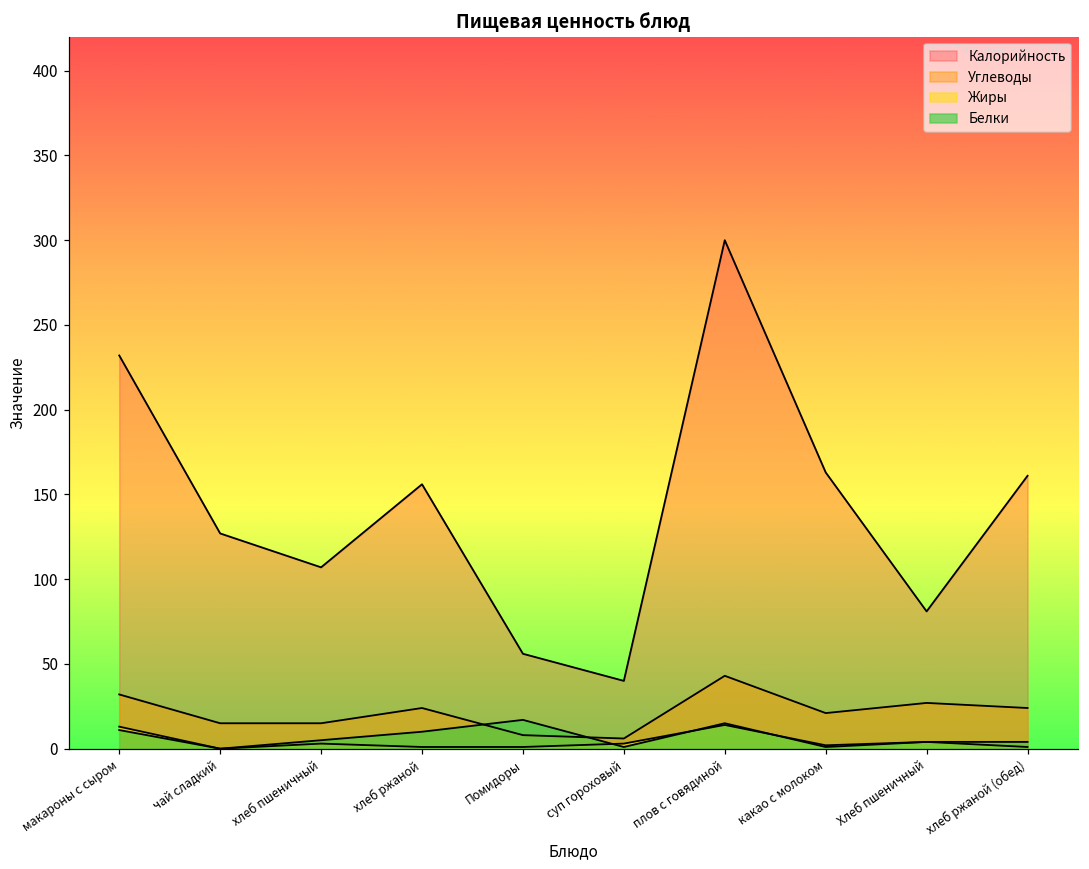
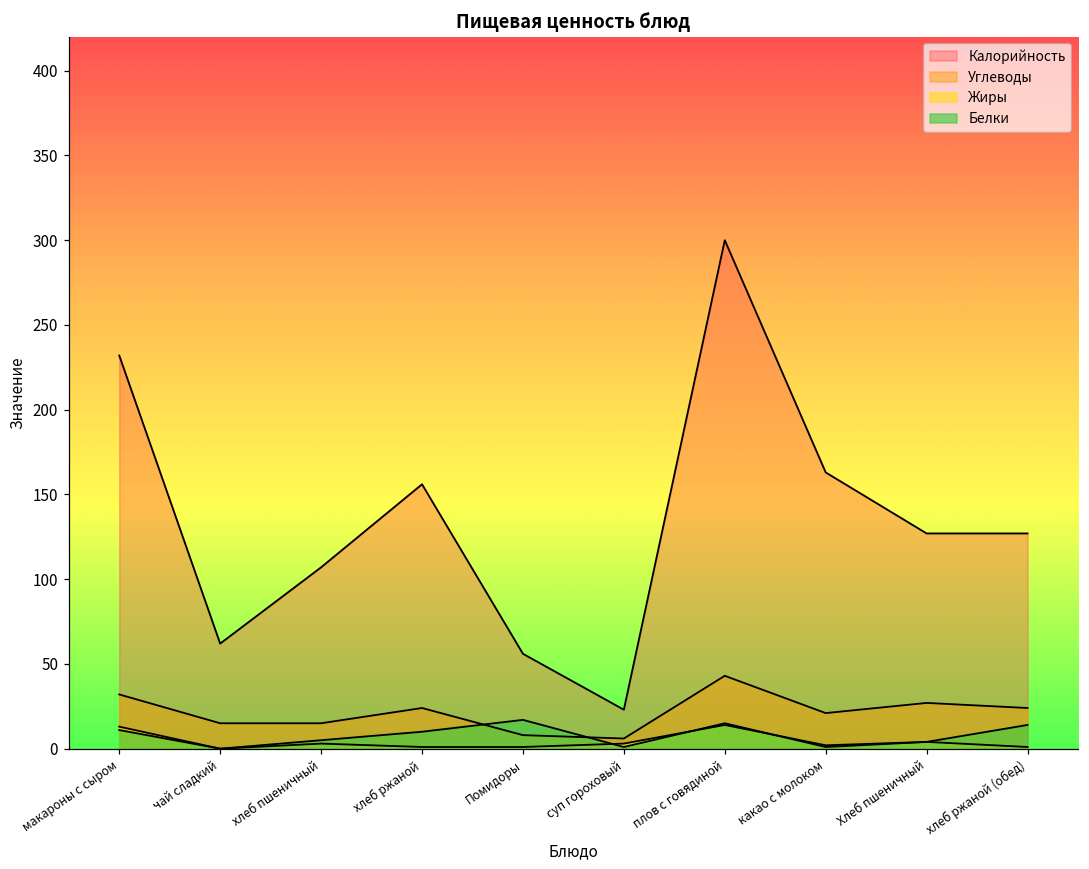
Калорийность, чай сладкий: 127 -> 62
Калорийность, суп гороховый: 40 -> 23
Калорийность, Хлеб пшеничный: 81 -> 127
Калорийность, хлеб ржаной (обед): 161 -> 127
Белки, хлеб ржаной (обед): 4 -> 14
